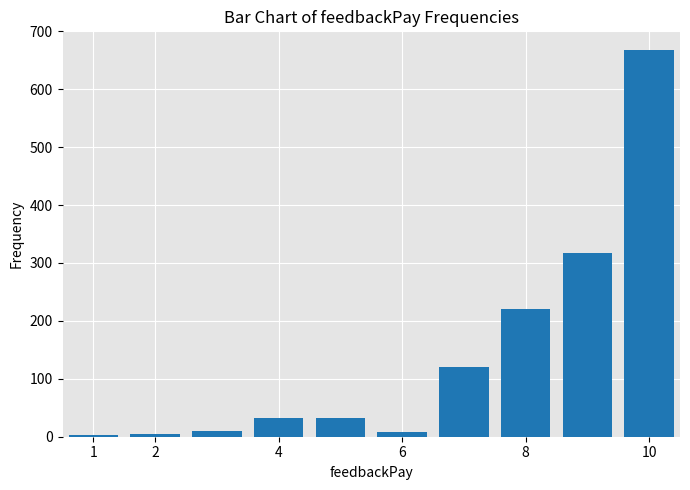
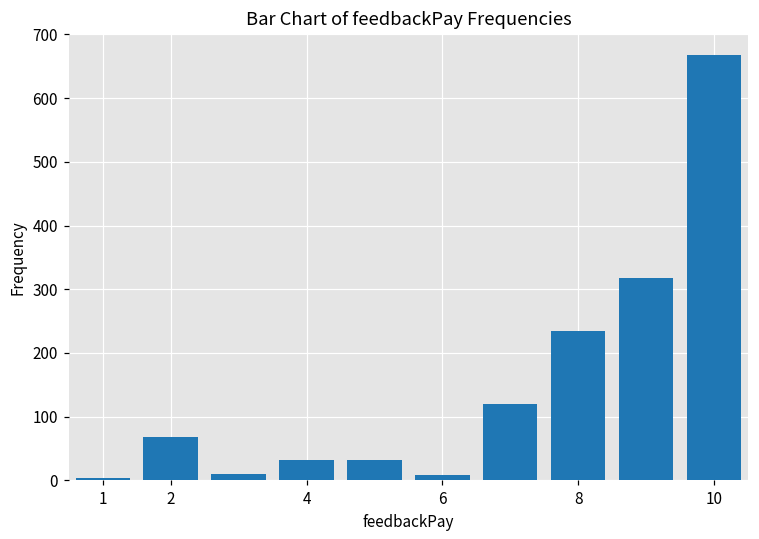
2: 10 -> 70
8: 220 -> 240
